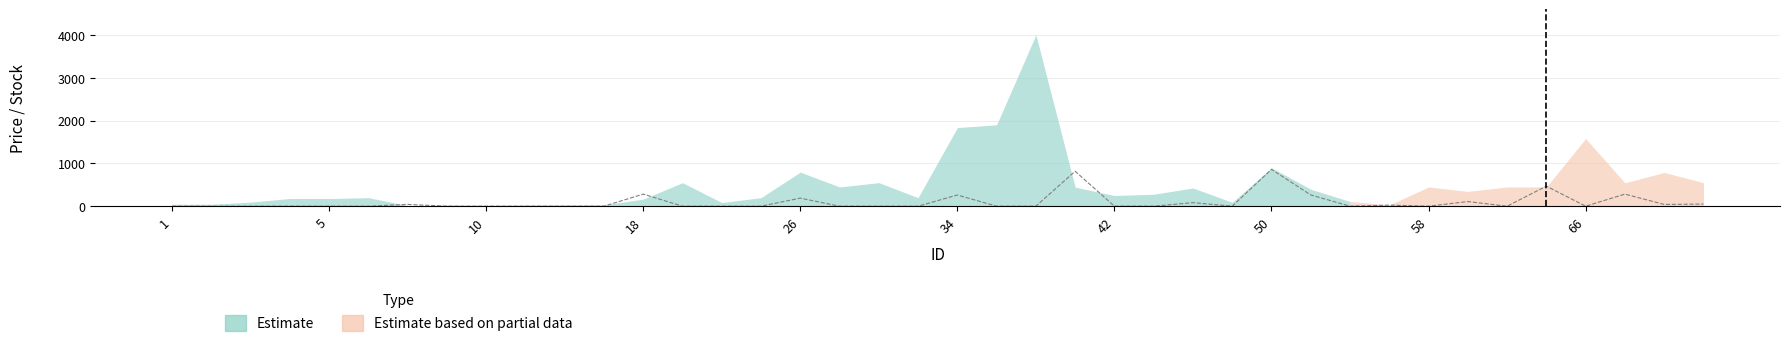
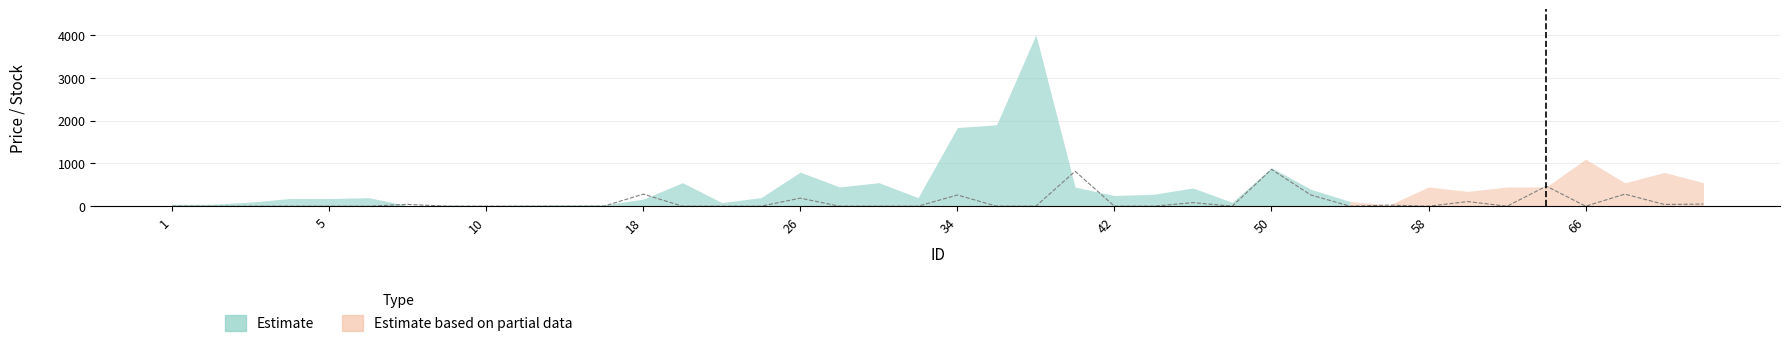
Estimate based on partial data, 66: 1600 -> 1100
